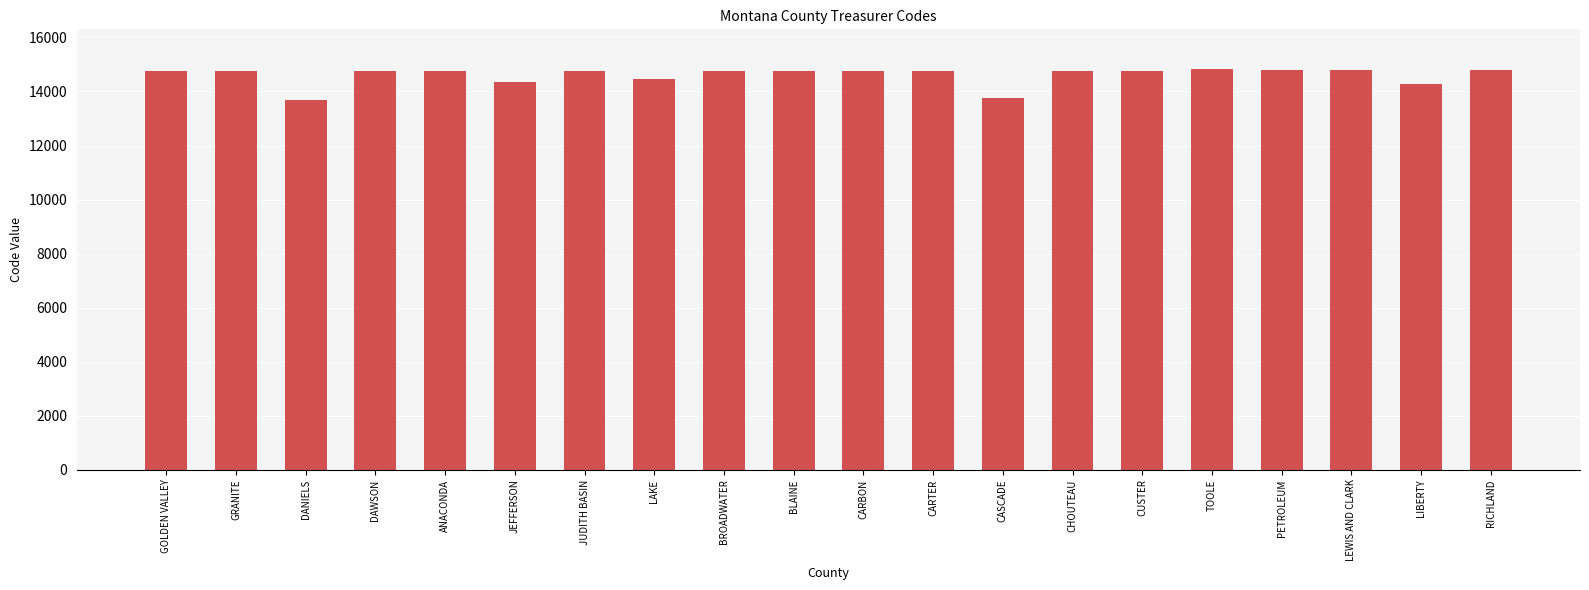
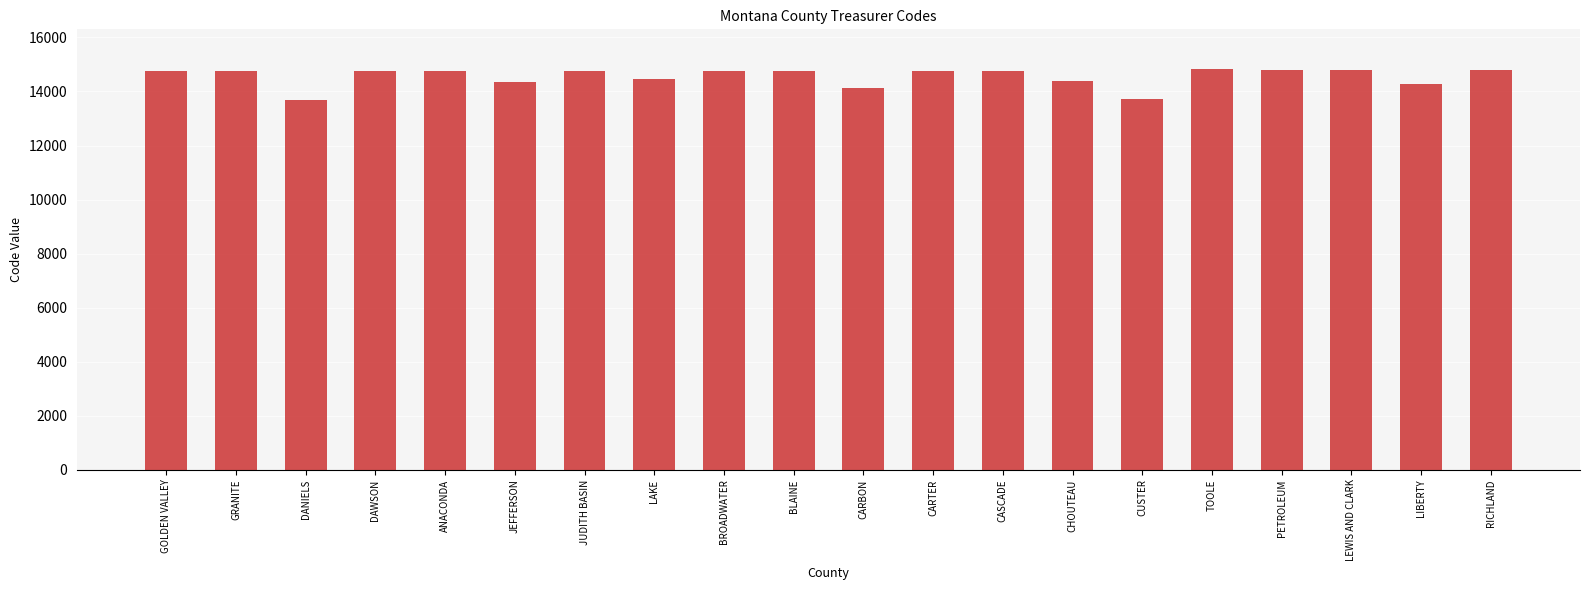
CARBON: 14700 -> 14100
CASCADE: 13800 -> 14800
CHOUTEAU: 14800 -> 14400
CUSTER: 14800 -> 13700
